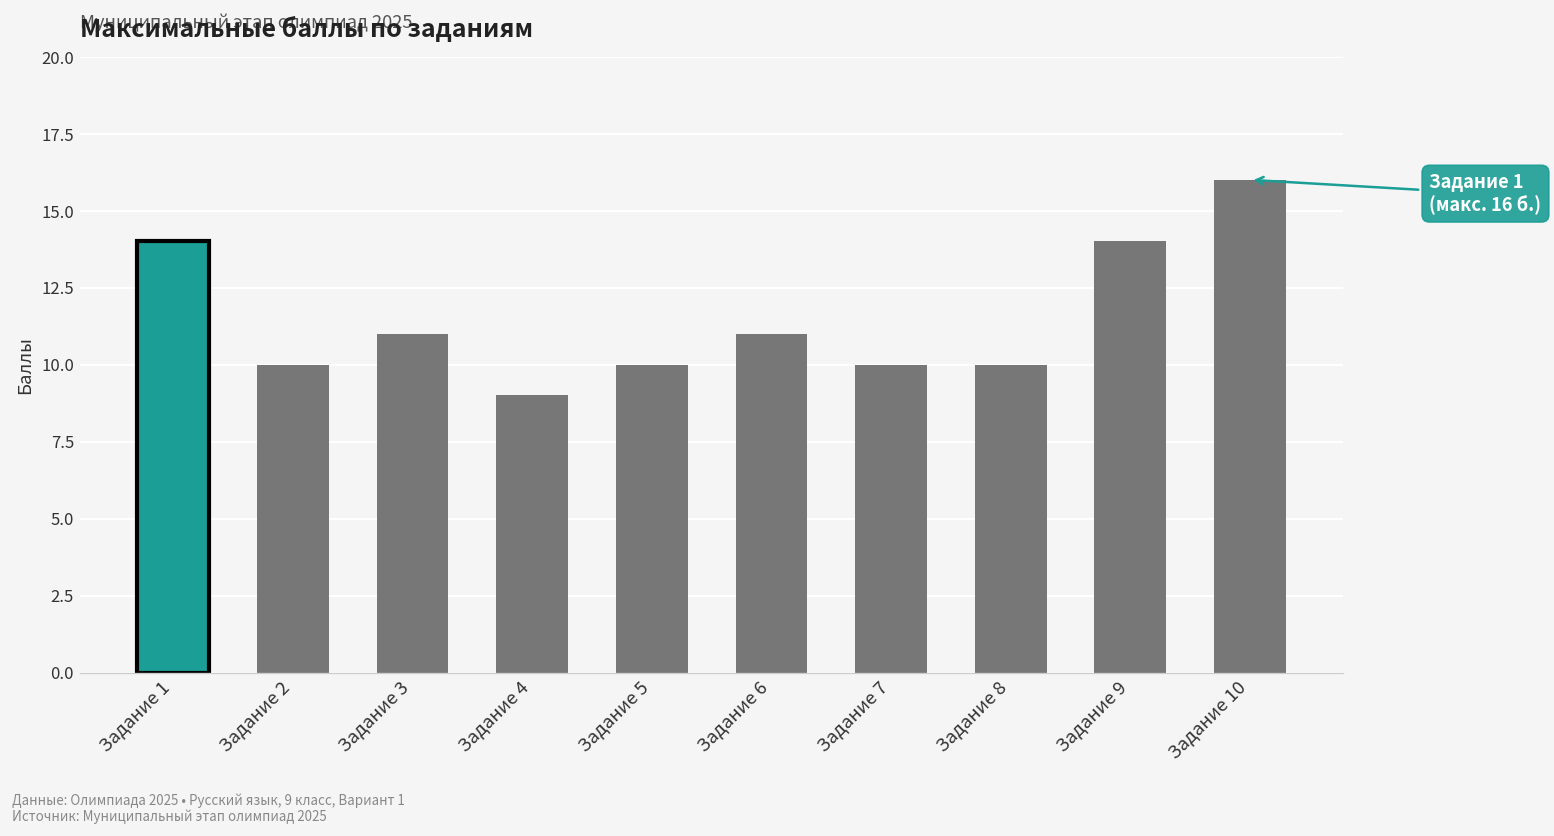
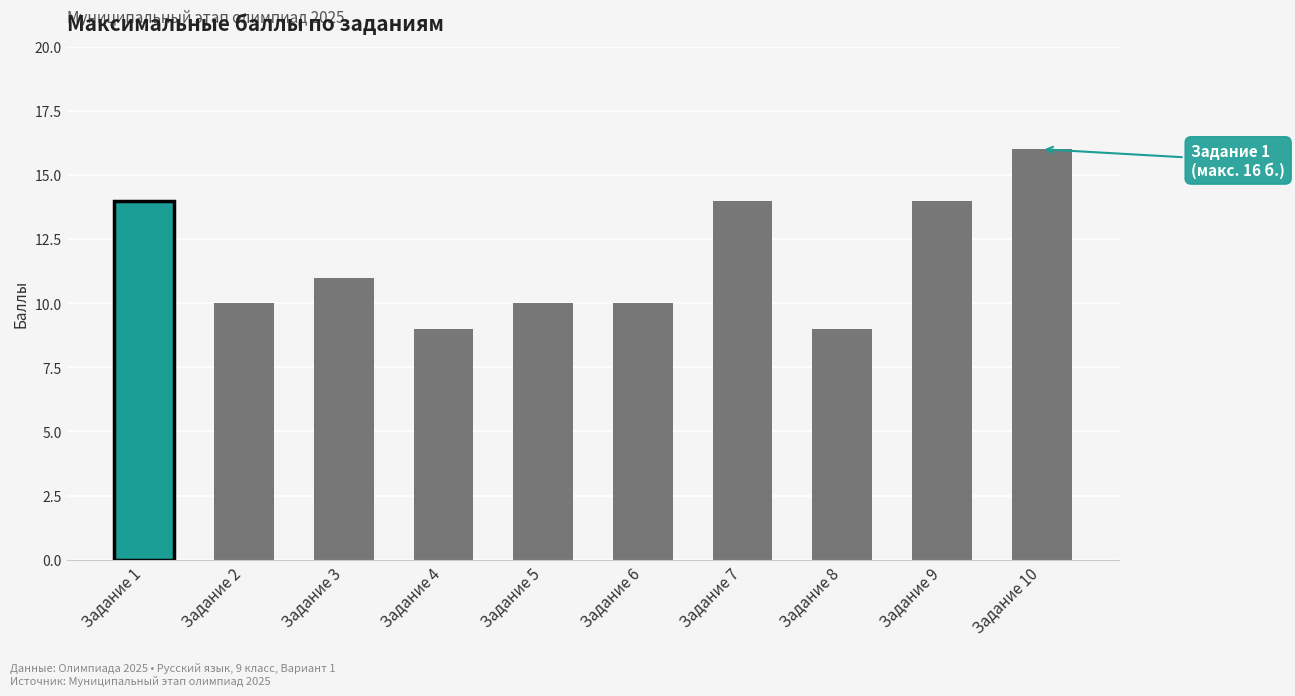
Задание 6: 11 -> 10
Задание 7: 10 -> 14
Задание 8: 10 -> 9
